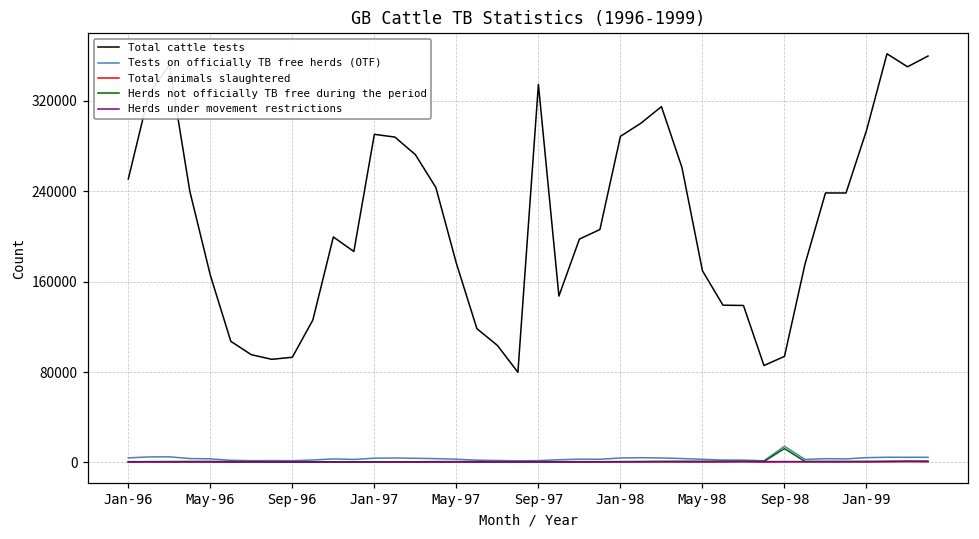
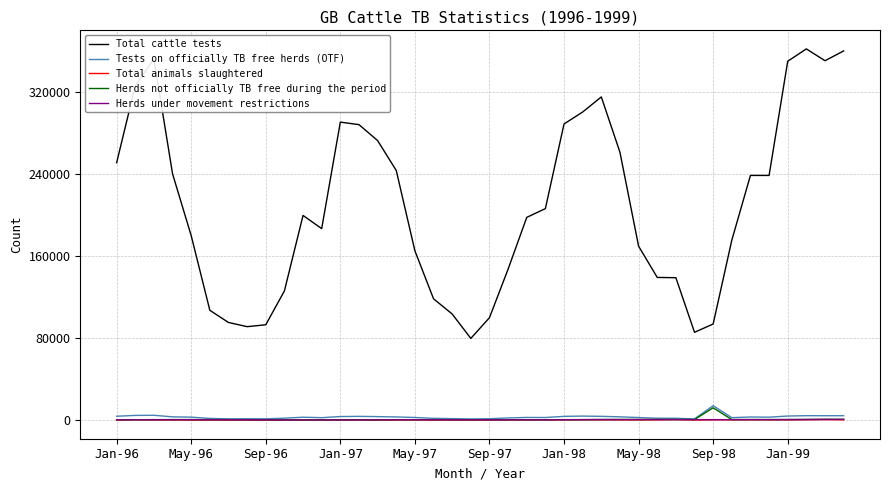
Total cattle tests, May-96: 166000 -> 180000
Total cattle tests, May-97: 176000 -> 165000
Total cattle tests, Sep-97: 335000 -> 100000
Total cattle tests, Jan-99: 294000 -> 350000
